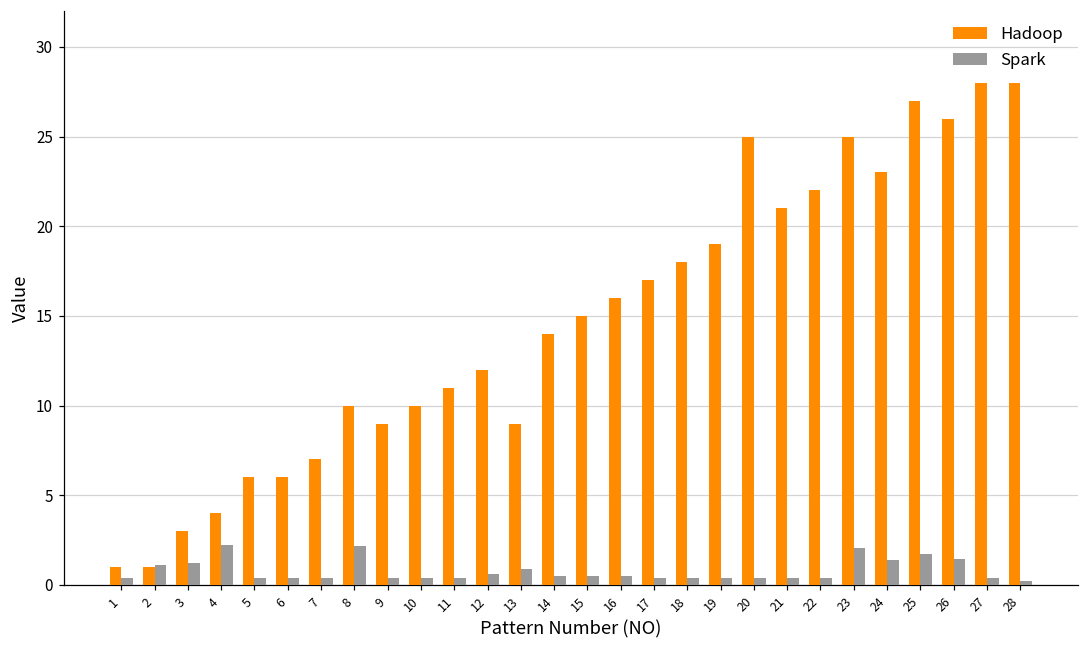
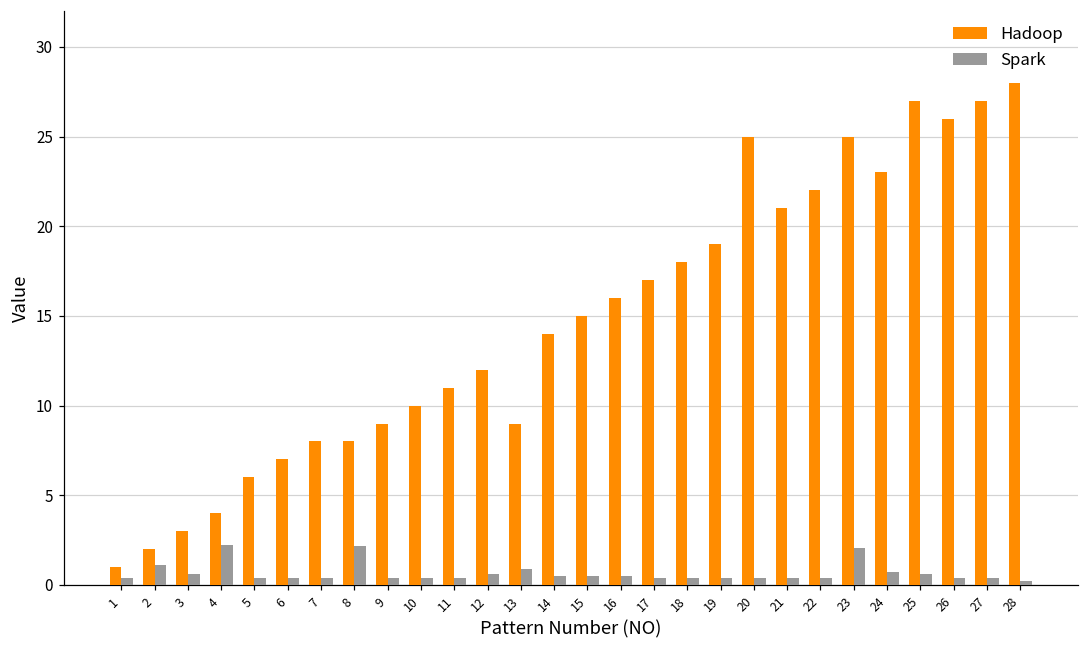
Hadoop, 2: 1 -> 2
Spark, 3: 1.2 -> 0.6
Hadoop, 6: 6 -> 7
Hadoop, 7: 7 -> 8
Hadoop, 8: 10 -> 8
Spark, 24: 1.4 -> 0.7
Spark, 25: 1.7 -> 0.6
Spark, 26: 1.4 -> 0.4
Hadoop, 27: 28 -> 27
